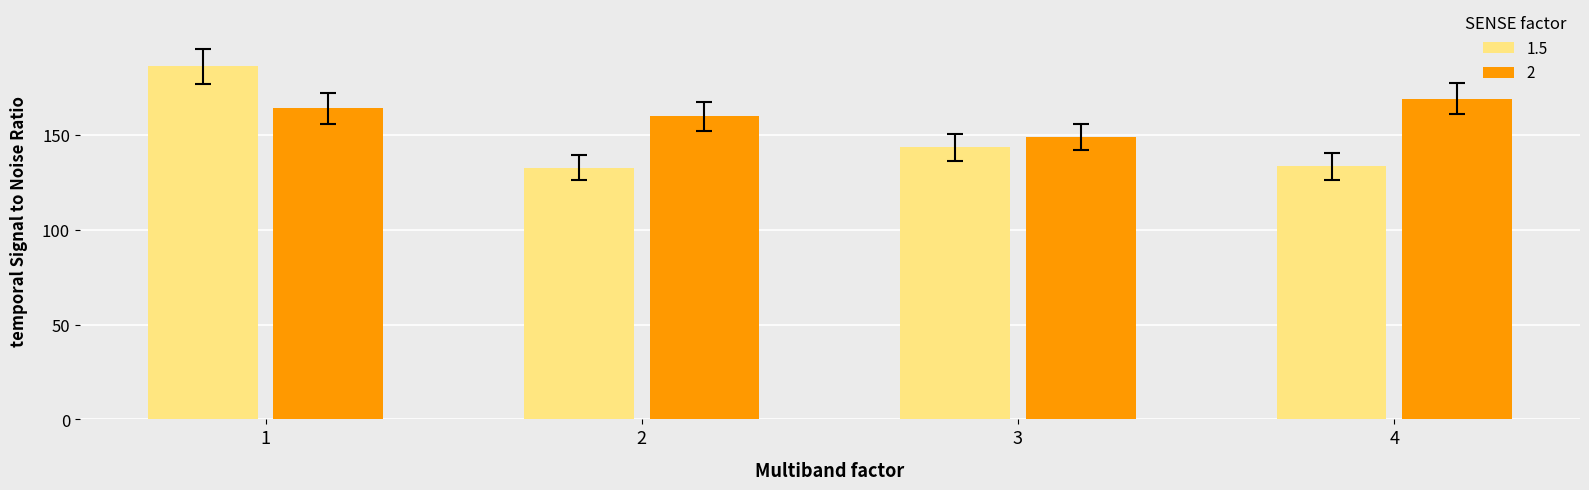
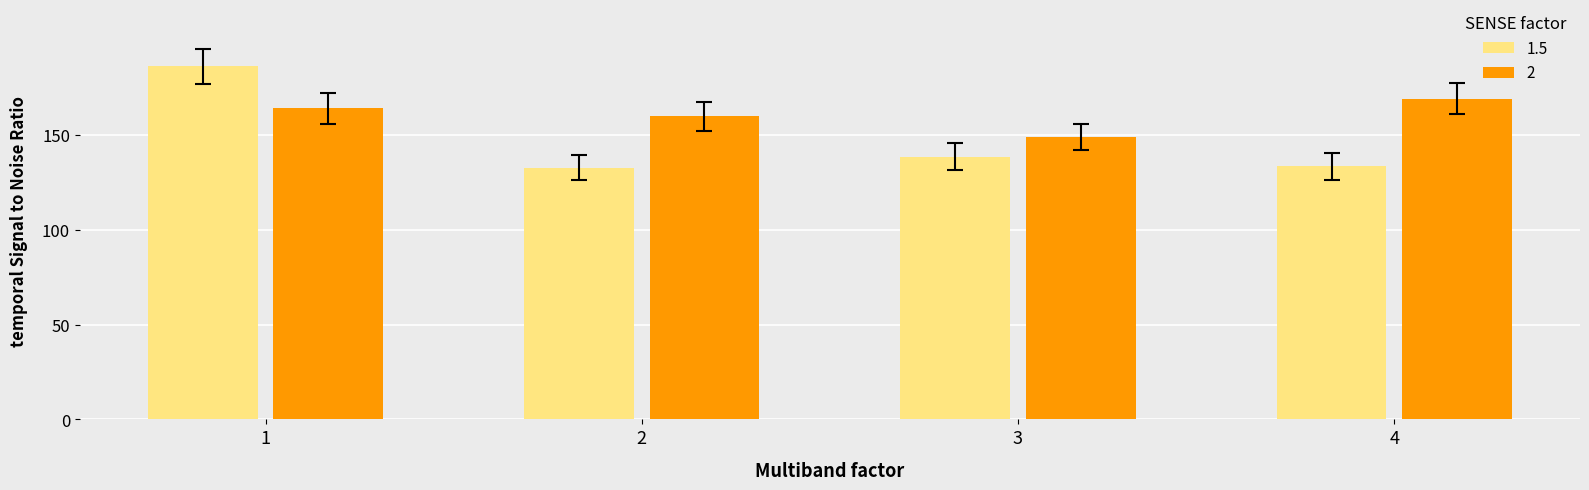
1.5, 3: 144 -> 139
